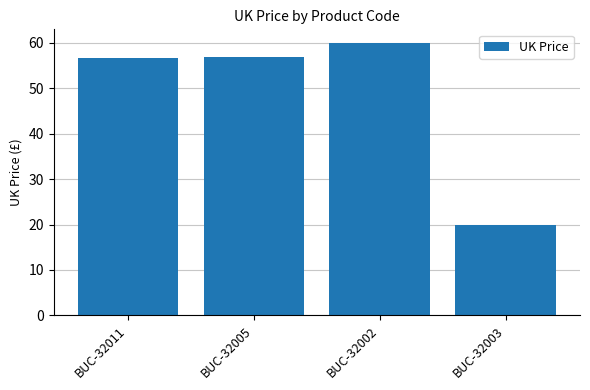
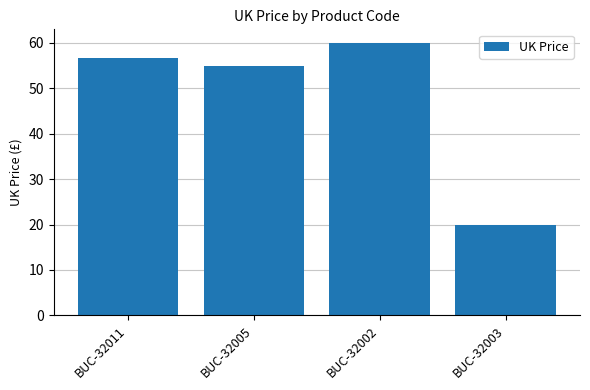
BUC-32005: 57 -> 55
